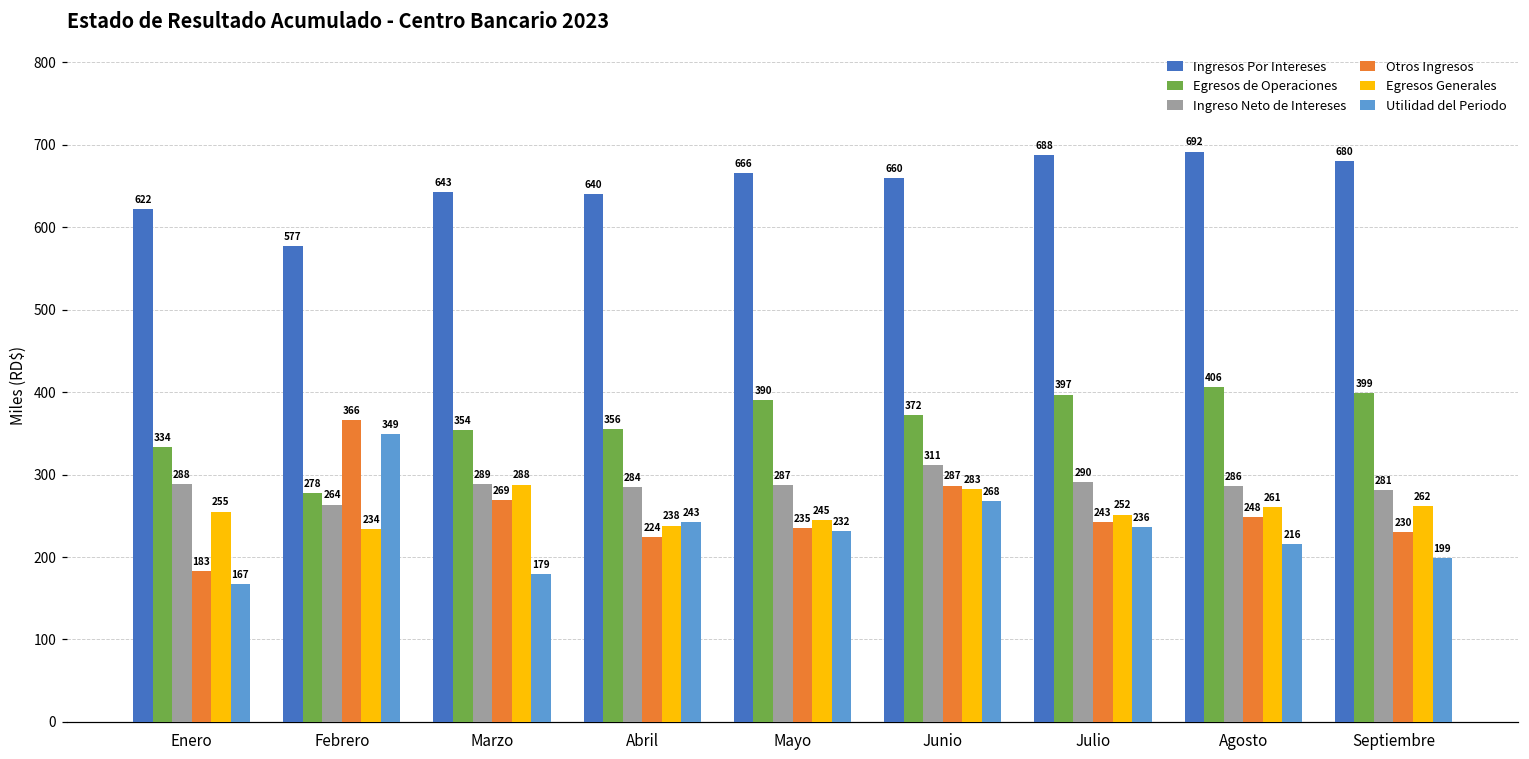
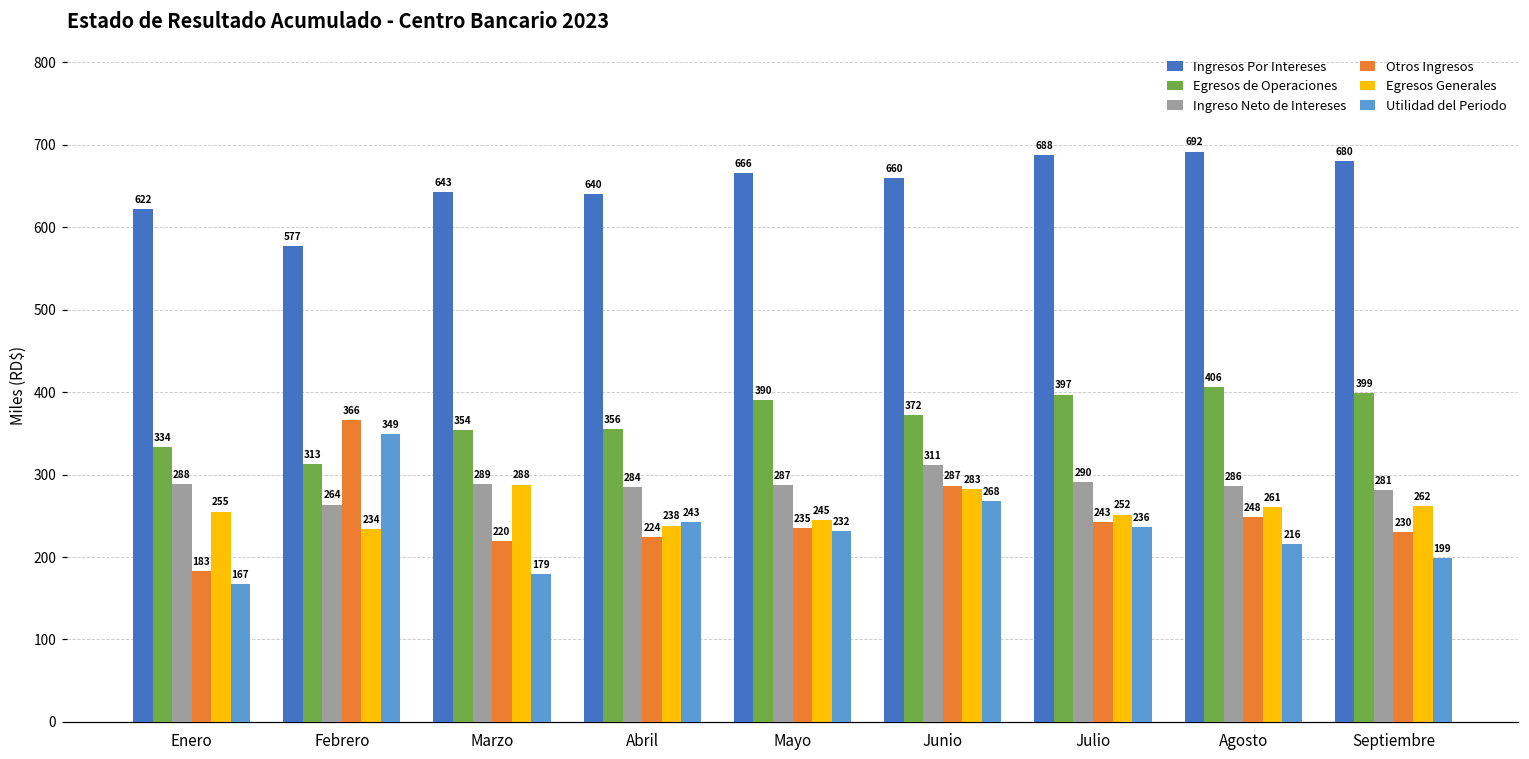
Egresos de Operaciones, Febrero: 278 -> 313
Otros Ingresos, Marzo: 269 -> 220
